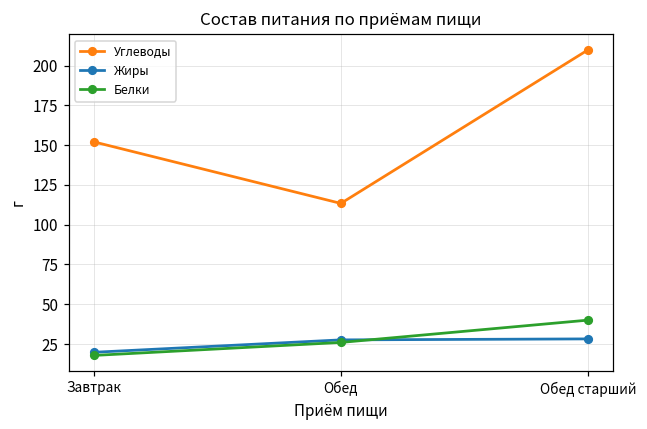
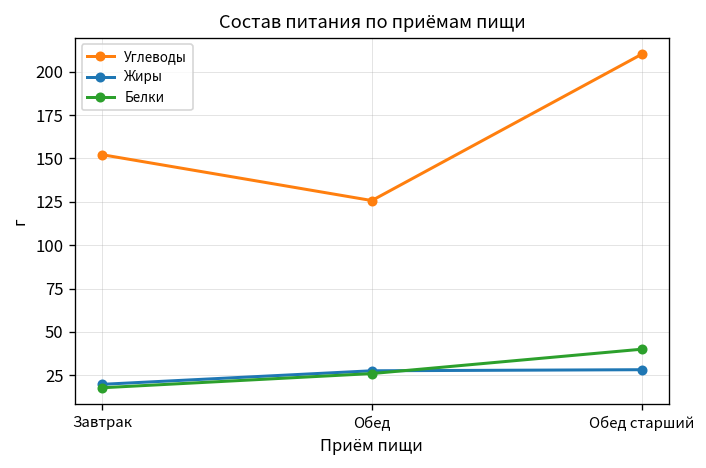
Углеводы, Обед: 113 -> 126
